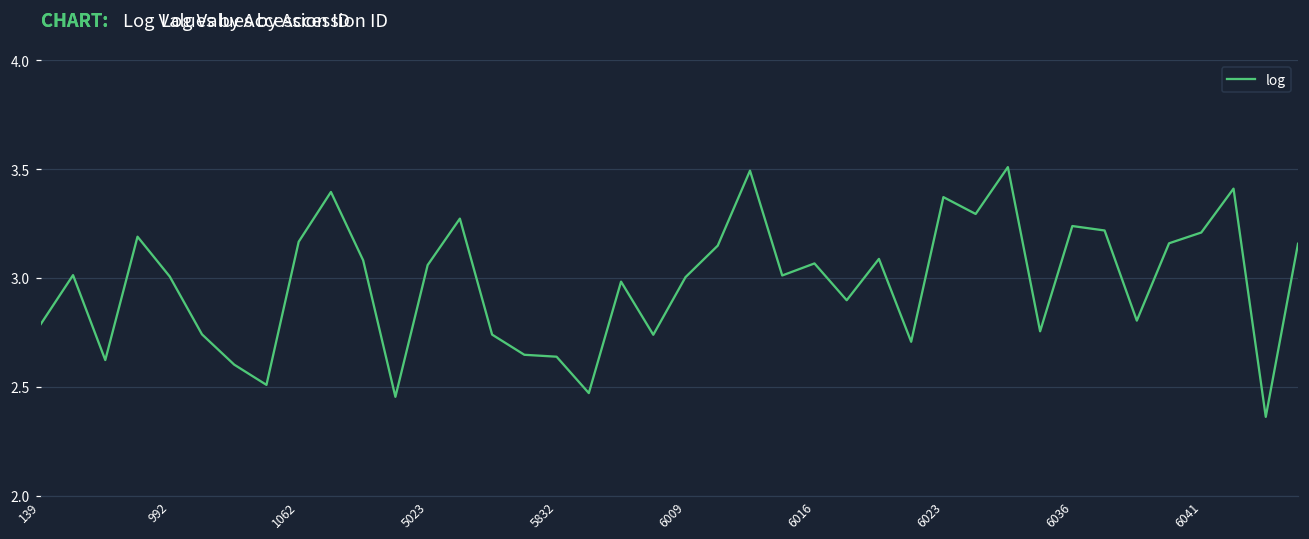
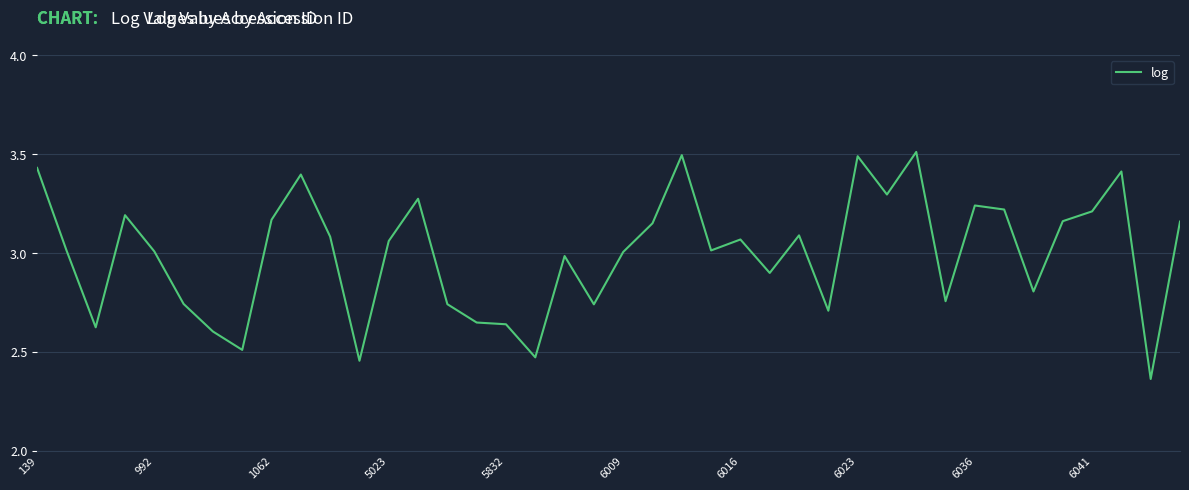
139: 2.79 -> 3.43
6023: 3.37 -> 3.49
